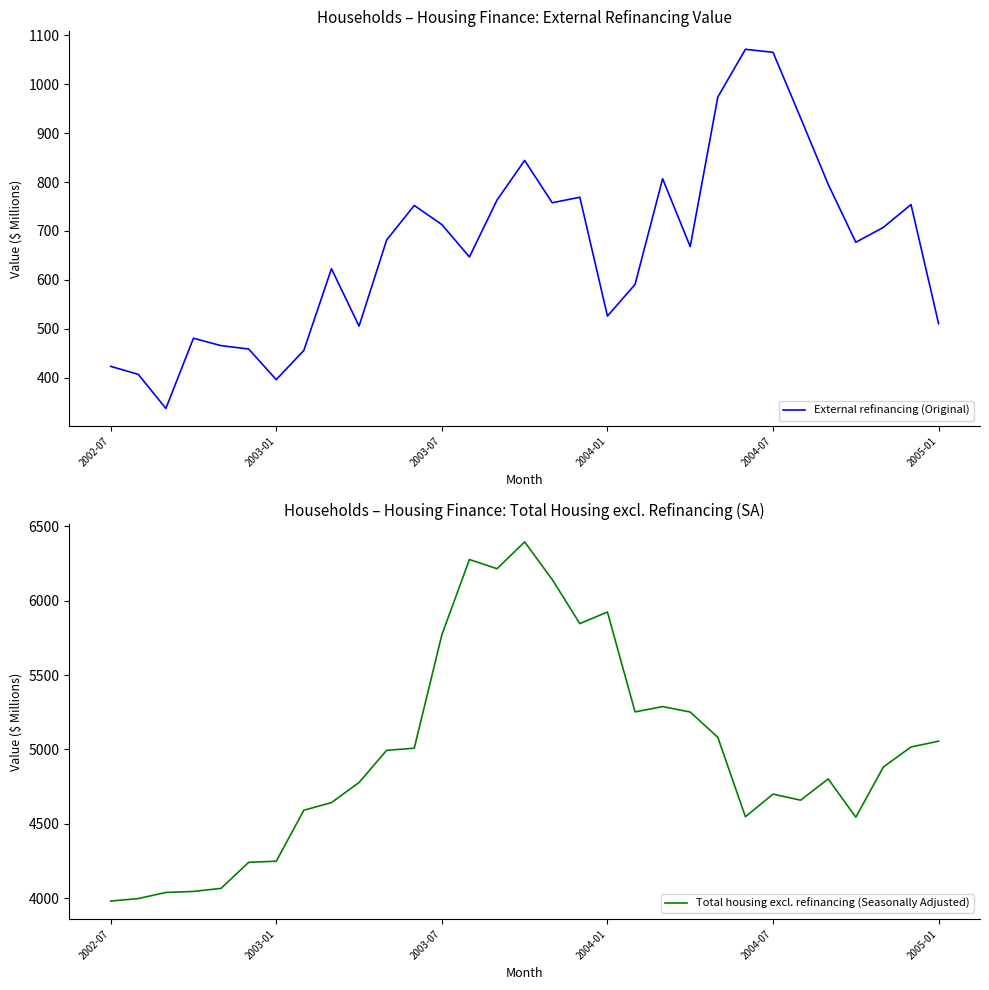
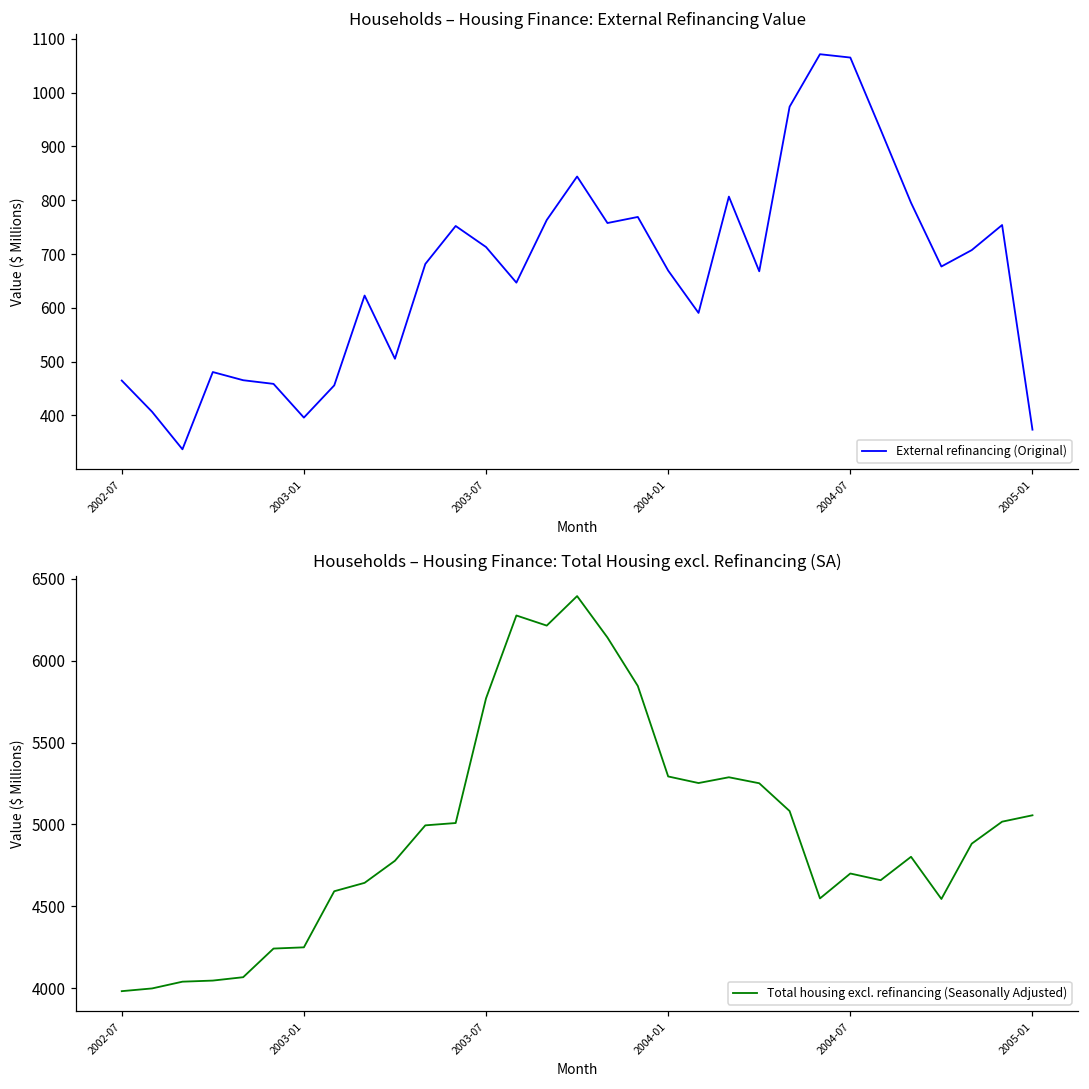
Households – Housing Finance: External Refinancing Value, 2002-07: 420 -> 460
Households – Housing Finance: External Refinancing Value, 2004-01: 530 -> 670
Households – Housing Finance: External Refinancing Value, 2005-01: 510 -> 370
Households – Housing Finance: Total Housing excl. Refinancing (SA), 2004-01: 5920 -> 5290
